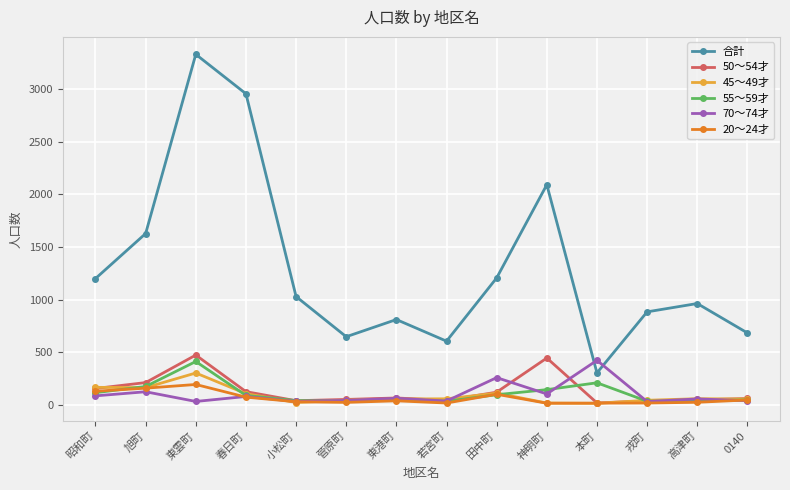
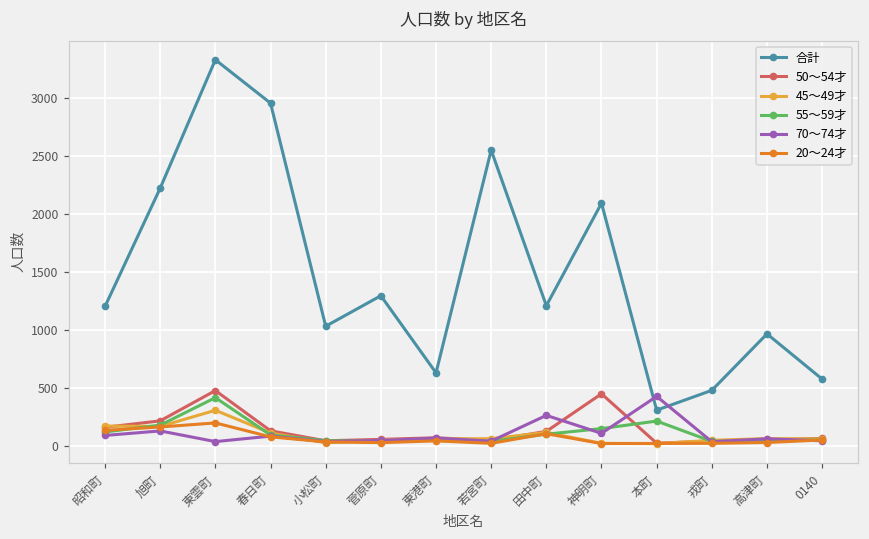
合計, 旭町: 1630 -> 2220
合計, 菅原町: 650 -> 1290
合計, 東港町: 810 -> 630
合計, 若宮町: 610 -> 2550
合計, 戎町: 880 -> 480
合計, 0140: 680 -> 570
